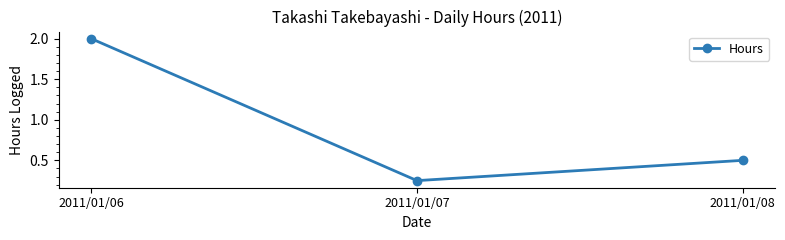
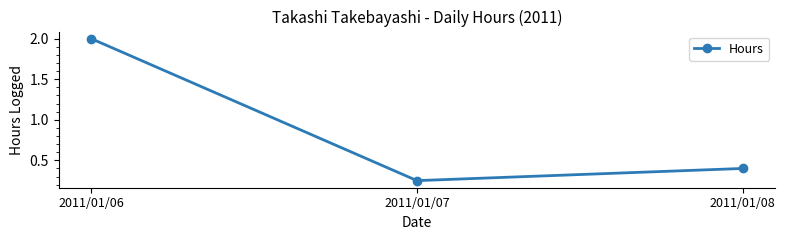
2011/01/08: 0.5 -> 0.4
